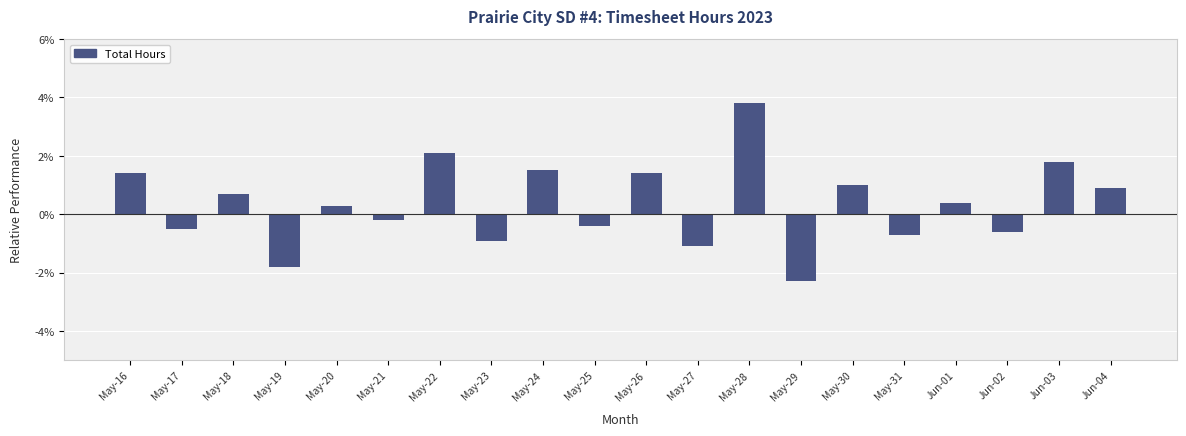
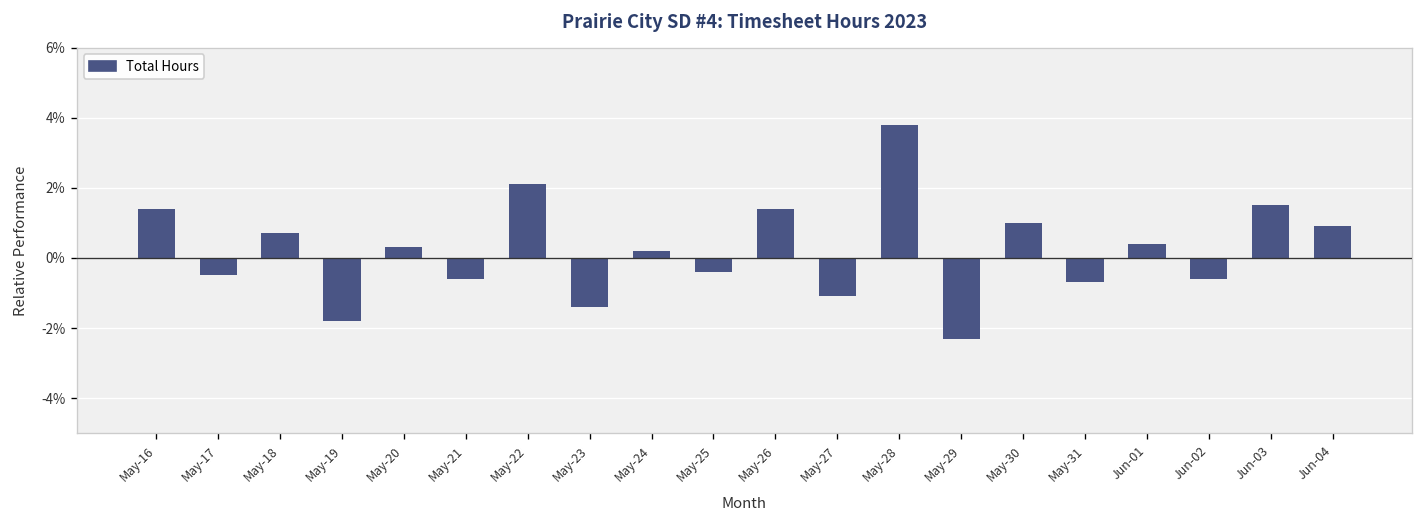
May-21: -0.2% -> -0.6%
May-23: -0.9% -> -1.4%
May-24: 1.5% -> 0.2%
Jun-03: 1.8% -> 1.5%
